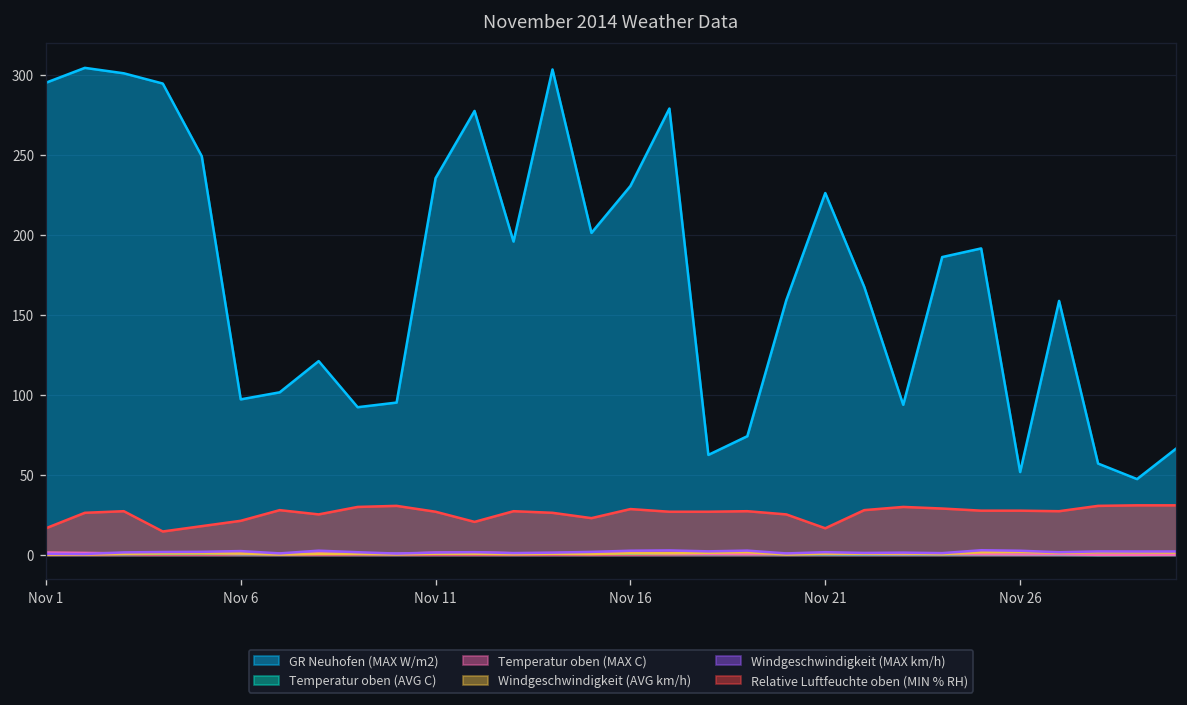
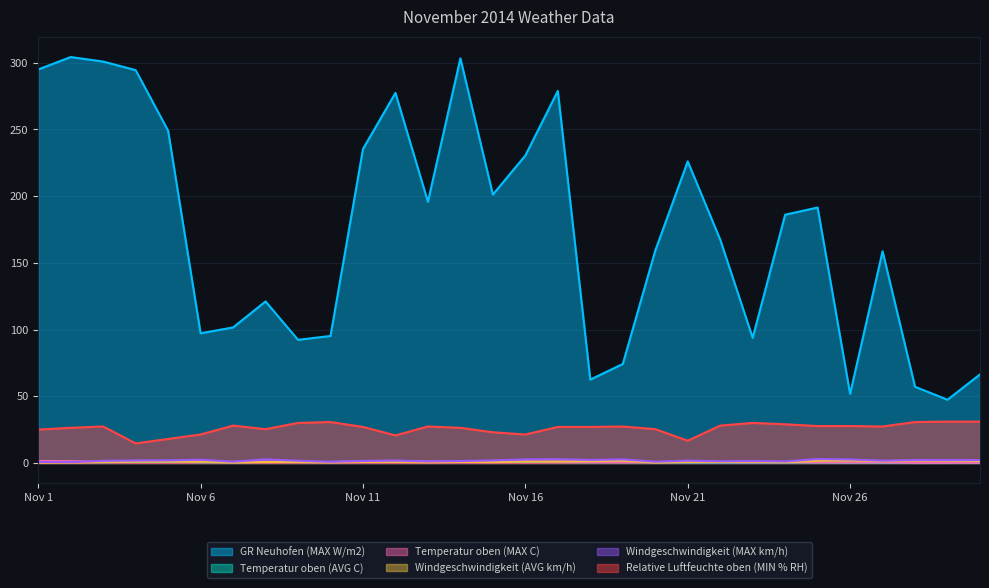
Relative Luftfeuchte oben (MIN % RH), Nov 1: 17 -> 25
Relative Luftfeuchte oben (MIN % RH), Nov 16: 29 -> 21
